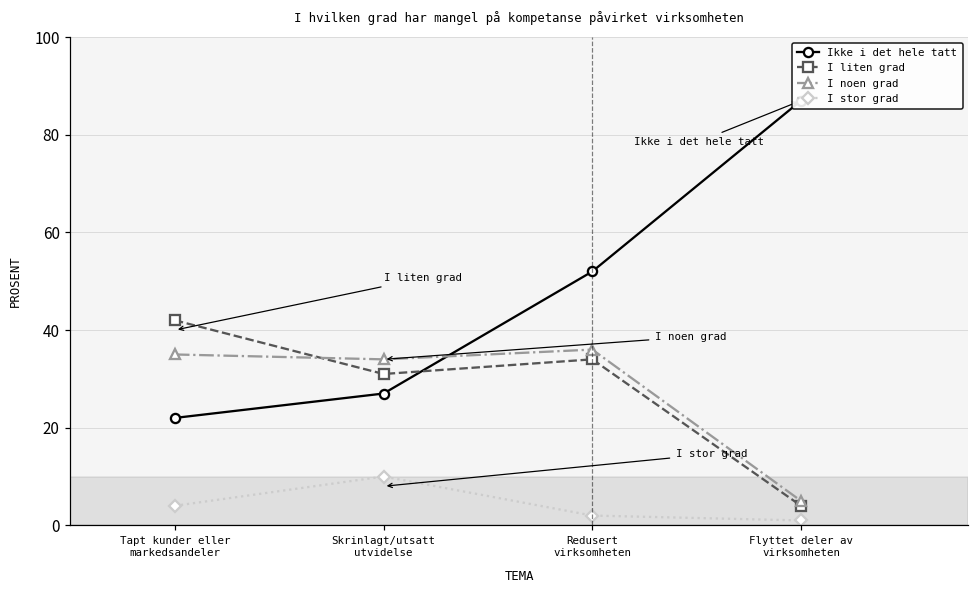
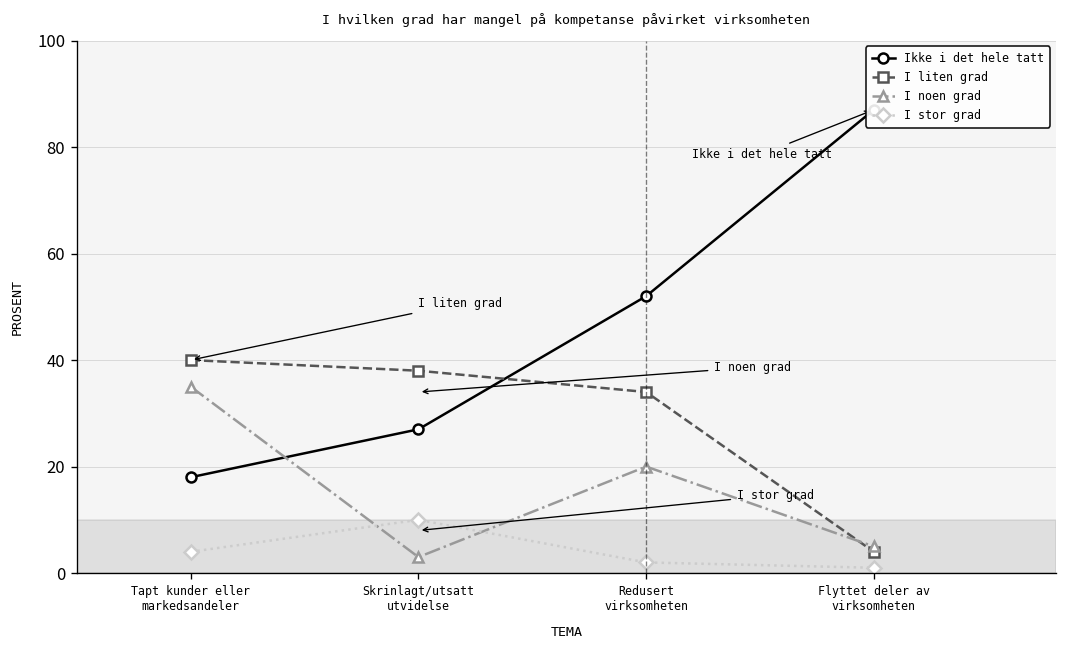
Ikke i det hele tatt, Tapt kunder eller markedsandeler: 22 -> 18
I liten grad, Tapt kunder eller markedsandeler: 42 -> 40
I liten grad, Skrinlagt/utsatt utvidelse: 31 -> 38
I noen grad, Skrinlagt/utsatt utvidelse: 34 -> 3
I noen grad, Redusert virksomheten: 36 -> 20
